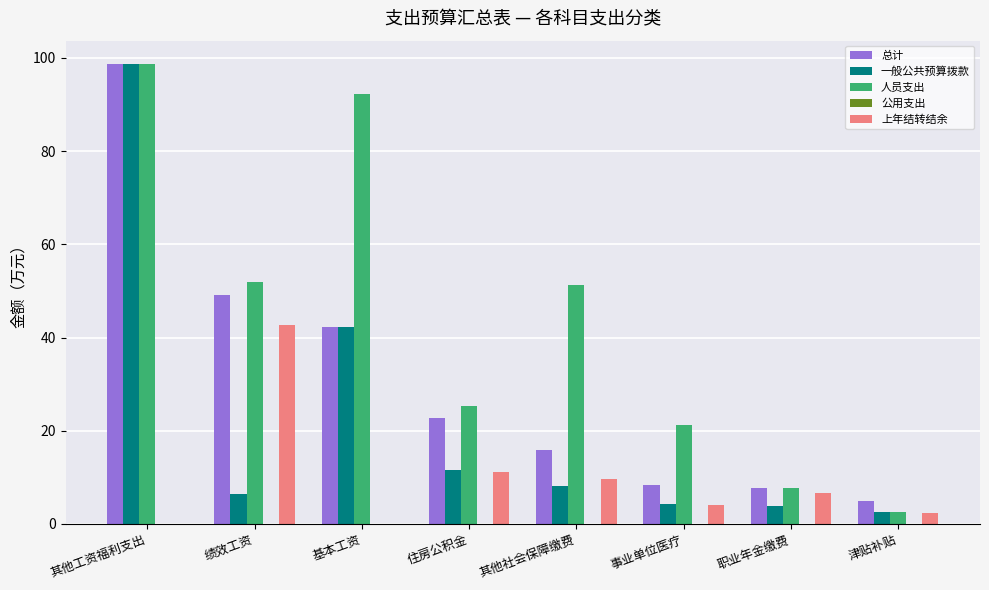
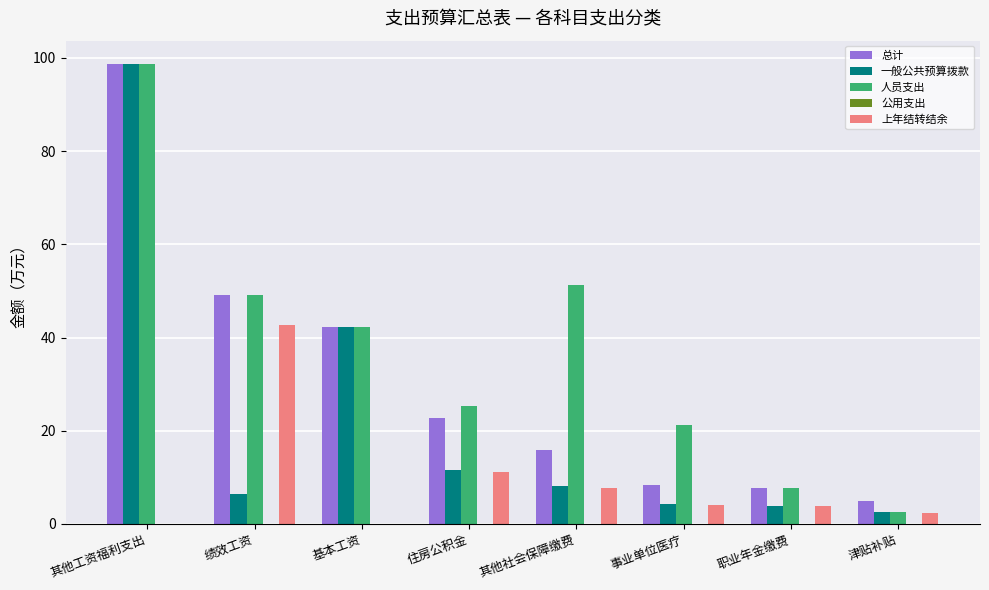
人员支出, 绩效工资: 52 -> 49
人员支出, 基本工资: 92 -> 42
上年结转结余, 其他社会保障缴费: 10 -> 8
上年结转结余, 职业年金缴费: 7 -> 4
